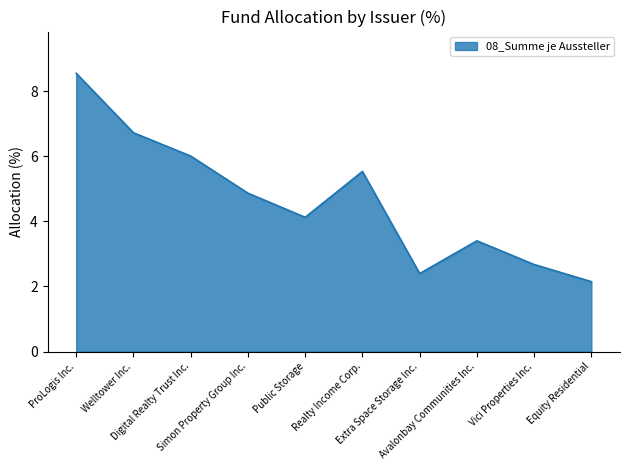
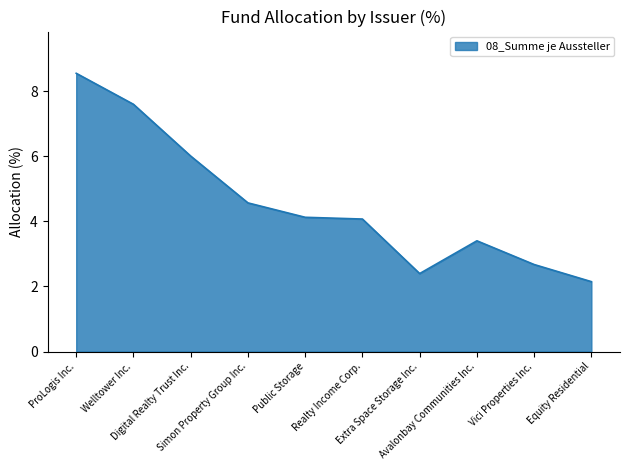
Welltower Inc.: 6.7 -> 7.6
Simon Property Group Inc.: 4.9 -> 4.6
Realty Income Corp.: 5.5 -> 4.1
